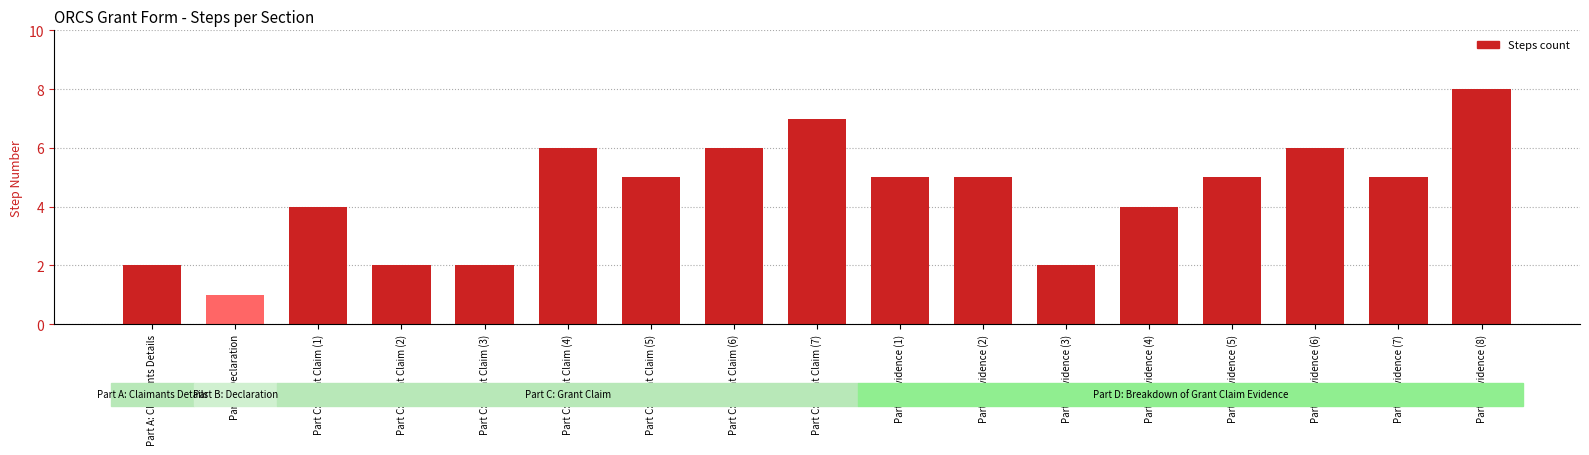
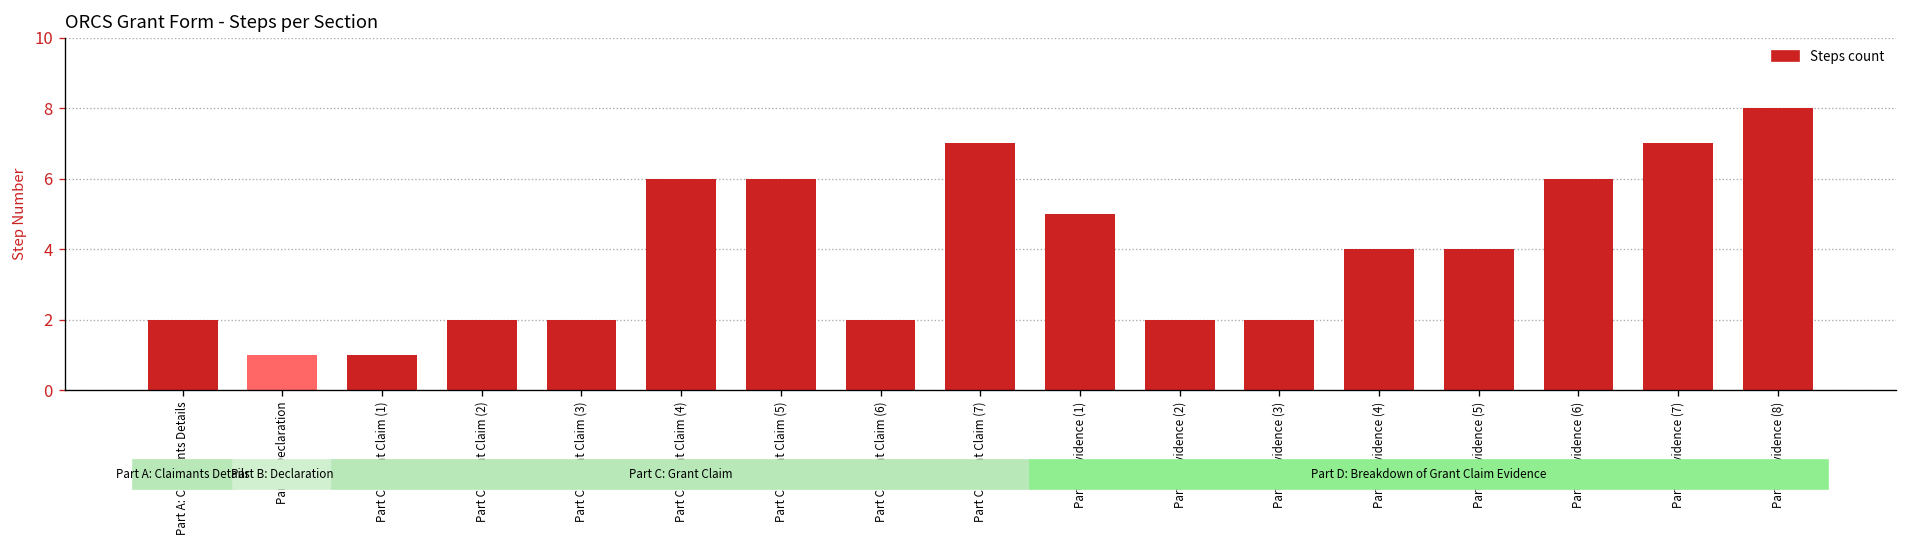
Part C: Grant Claim (1): 4 -> 1
Part C: Grant Claim (5): 5 -> 6
Part C: Grant Claim (6): 6 -> 2
Part D: Evidence (2): 5 -> 2
Part D: Evidence (5): 5 -> 4
Part D: Evidence (7): 5 -> 7
